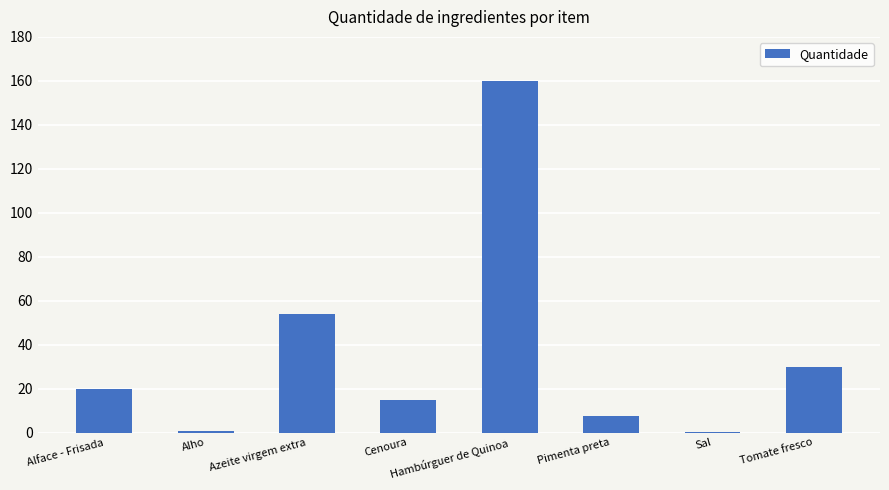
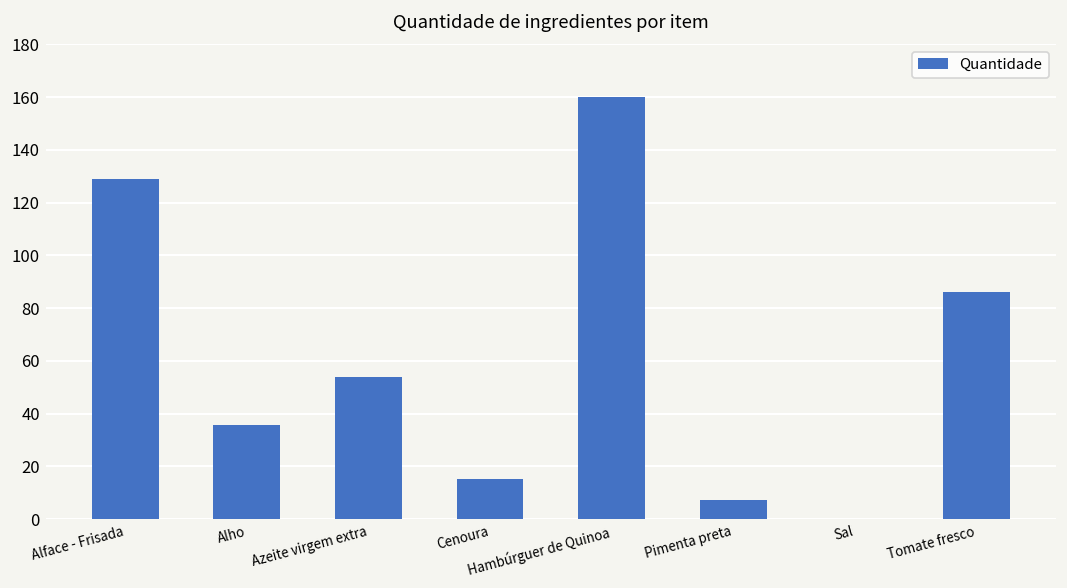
Alface - Frisada: 20 -> 129
Alho: 1 -> 36
Tomate fresco: 30 -> 86
